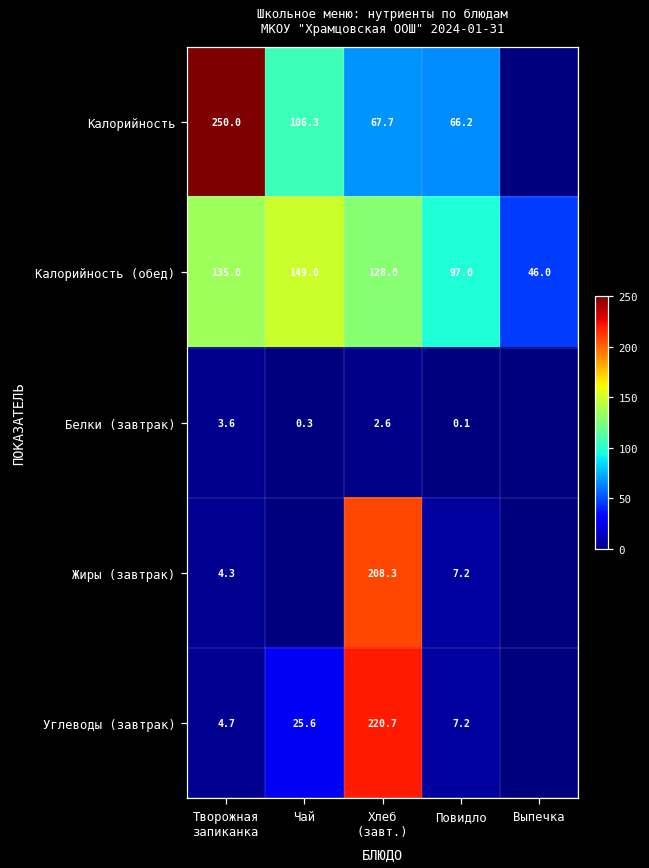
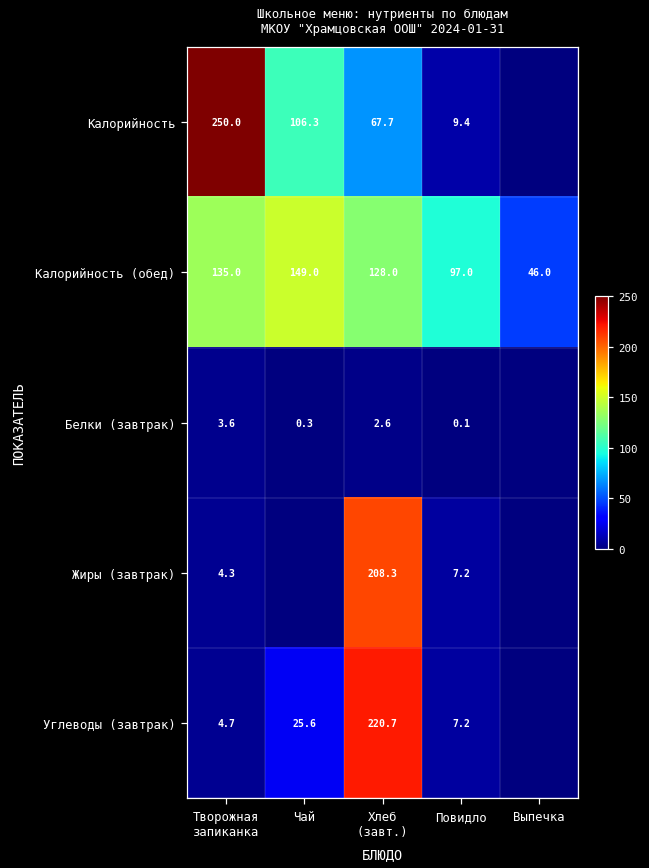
Калорийность, Повидло: 66.2 -> 9.4
